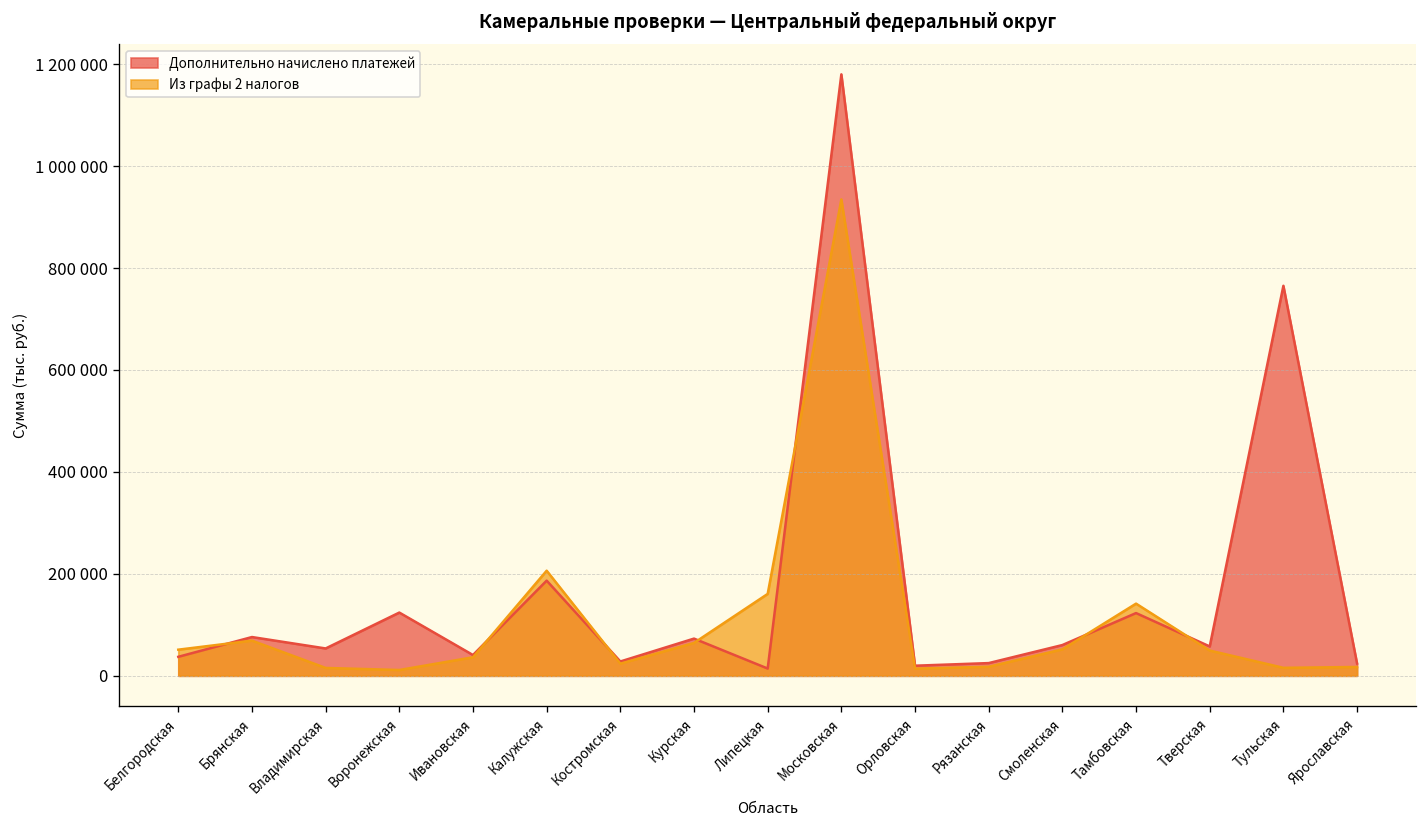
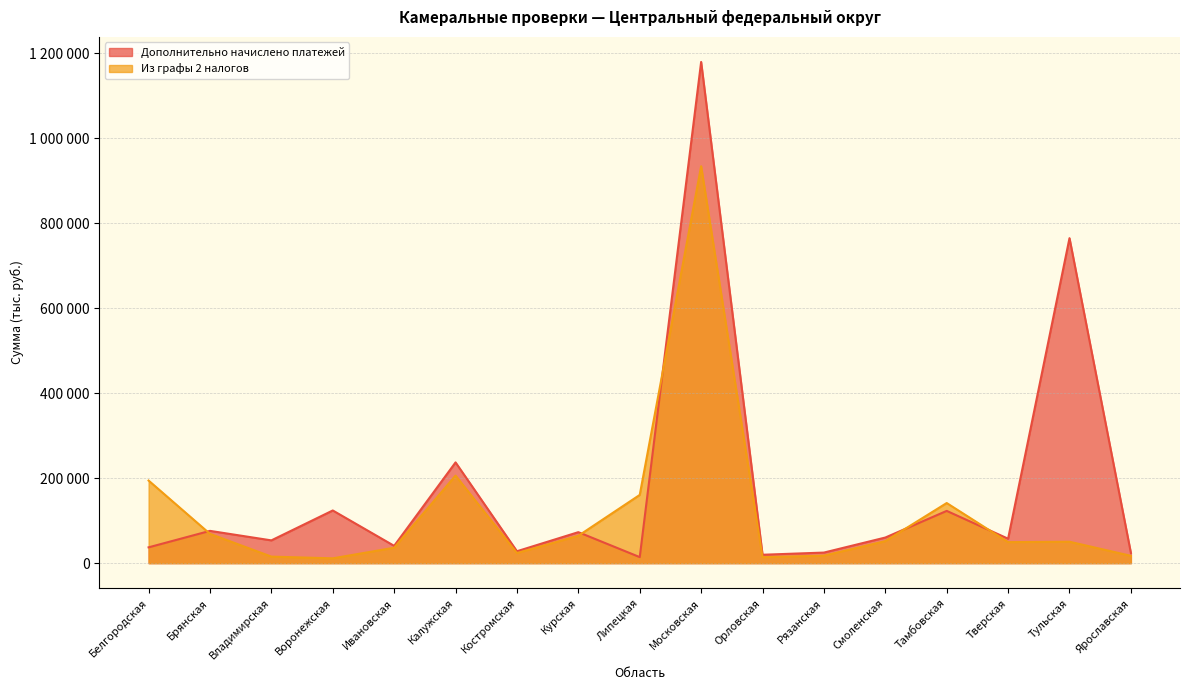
Из графы 2 налогов, Белгородская: 50000 -> 190000
Дополнительно начислено платежей, Калужская: 190000 -> 240000
Из графы 2 налогов, Тульская: 20000 -> 50000
